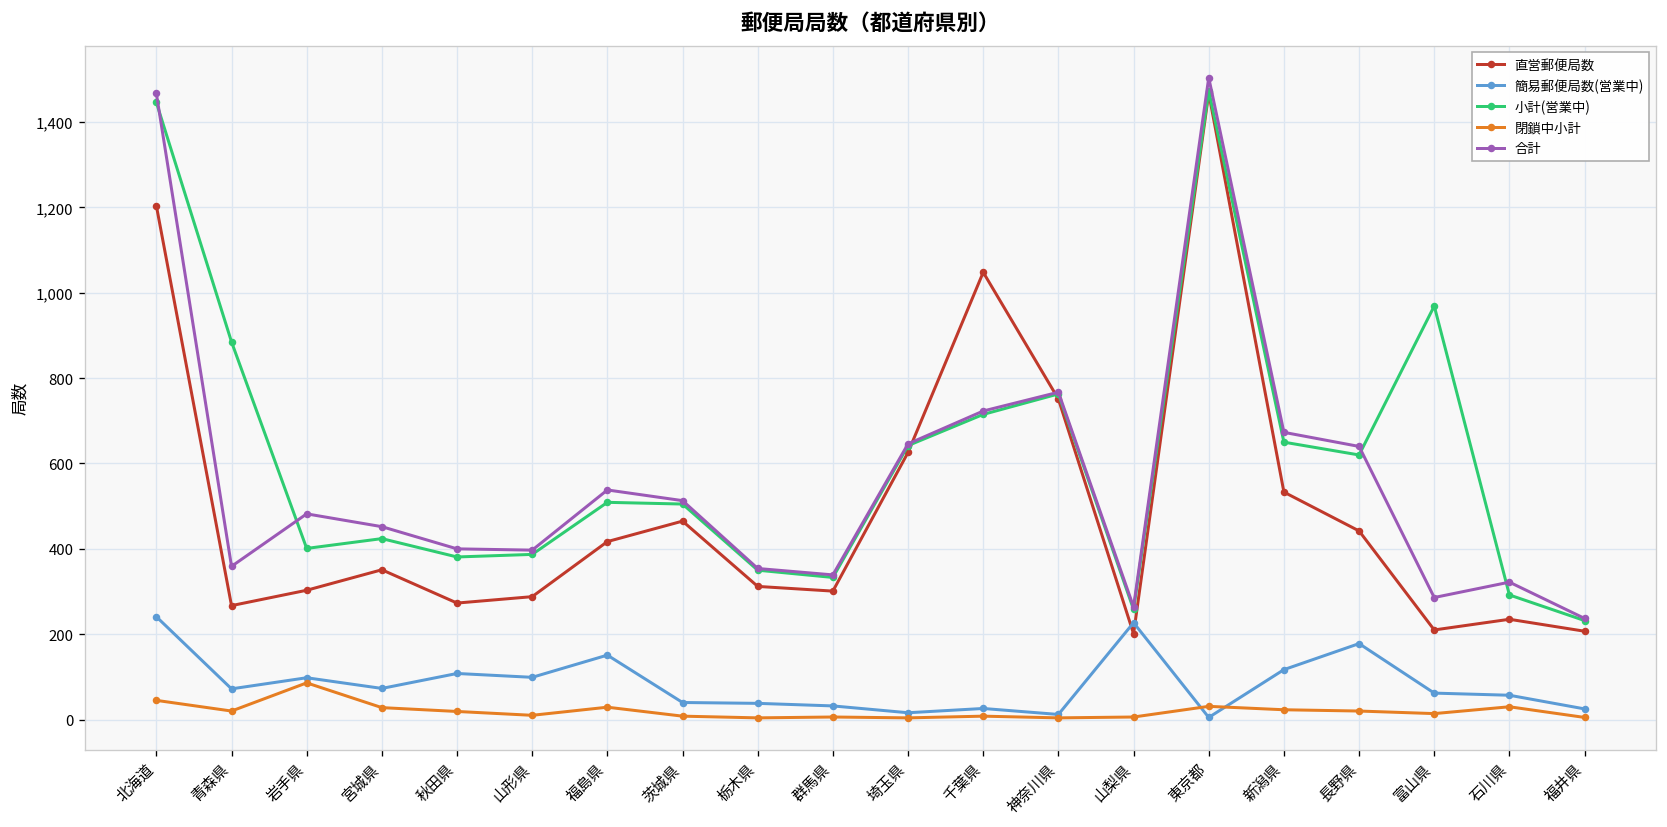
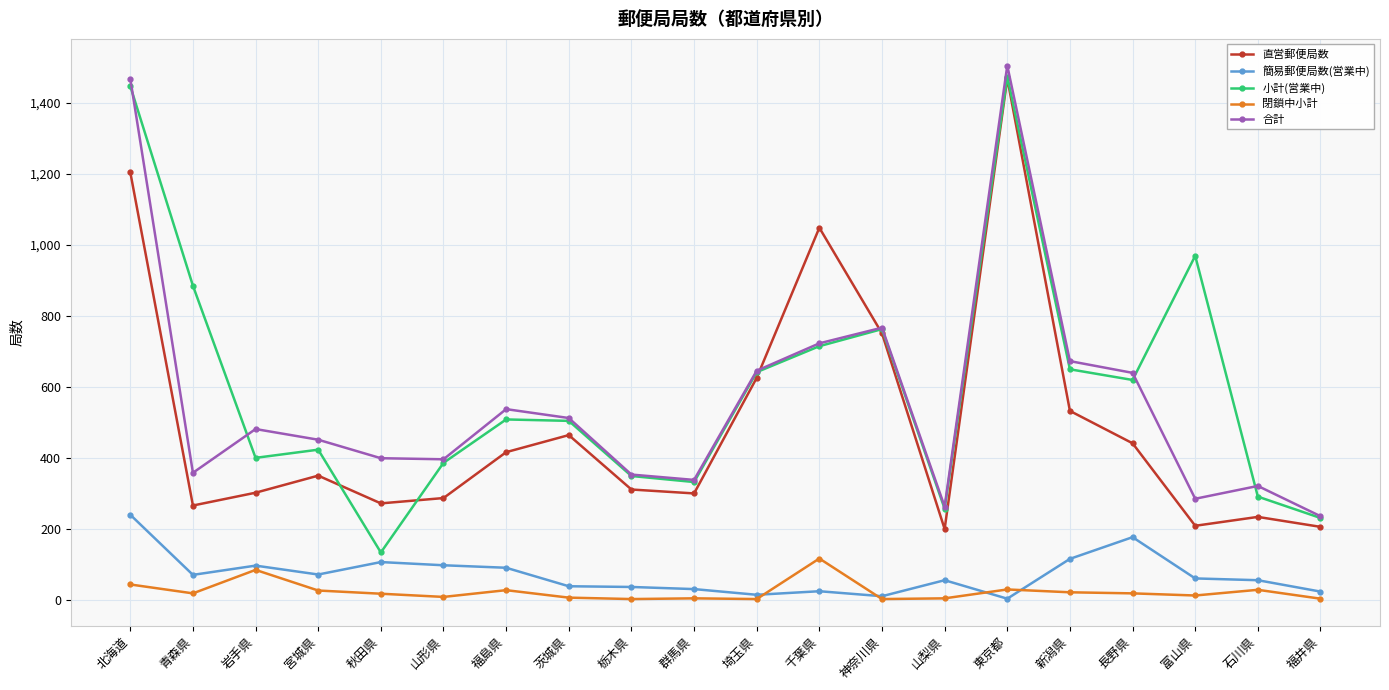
小計(営業中), 秋田県: 380 -> 140
簡易郵便局数(営業中), 福島県: 150 -> 90
閉鎖中小計, 千葉県: 10 -> 120
簡易郵便局数(営業中), 山梨県: 230 -> 60
